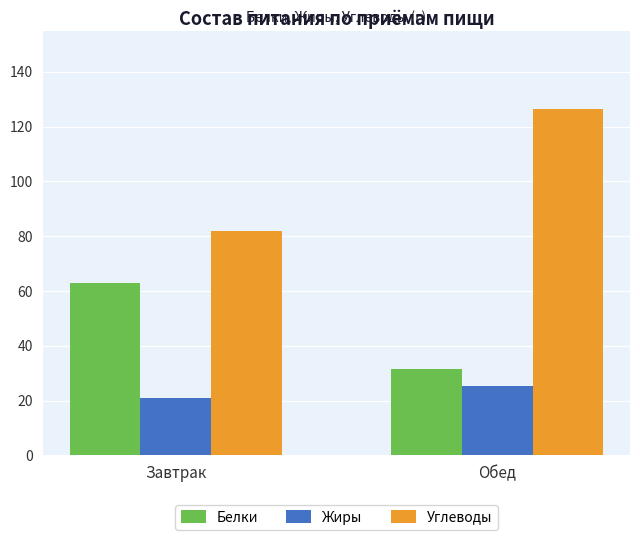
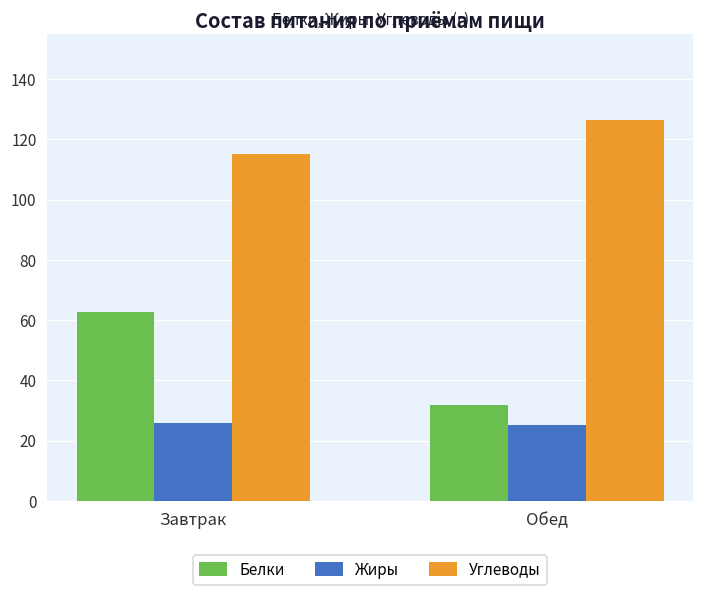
Жиры, Завтрак: 21 -> 26
Углеводы, Завтрак: 82 -> 115
